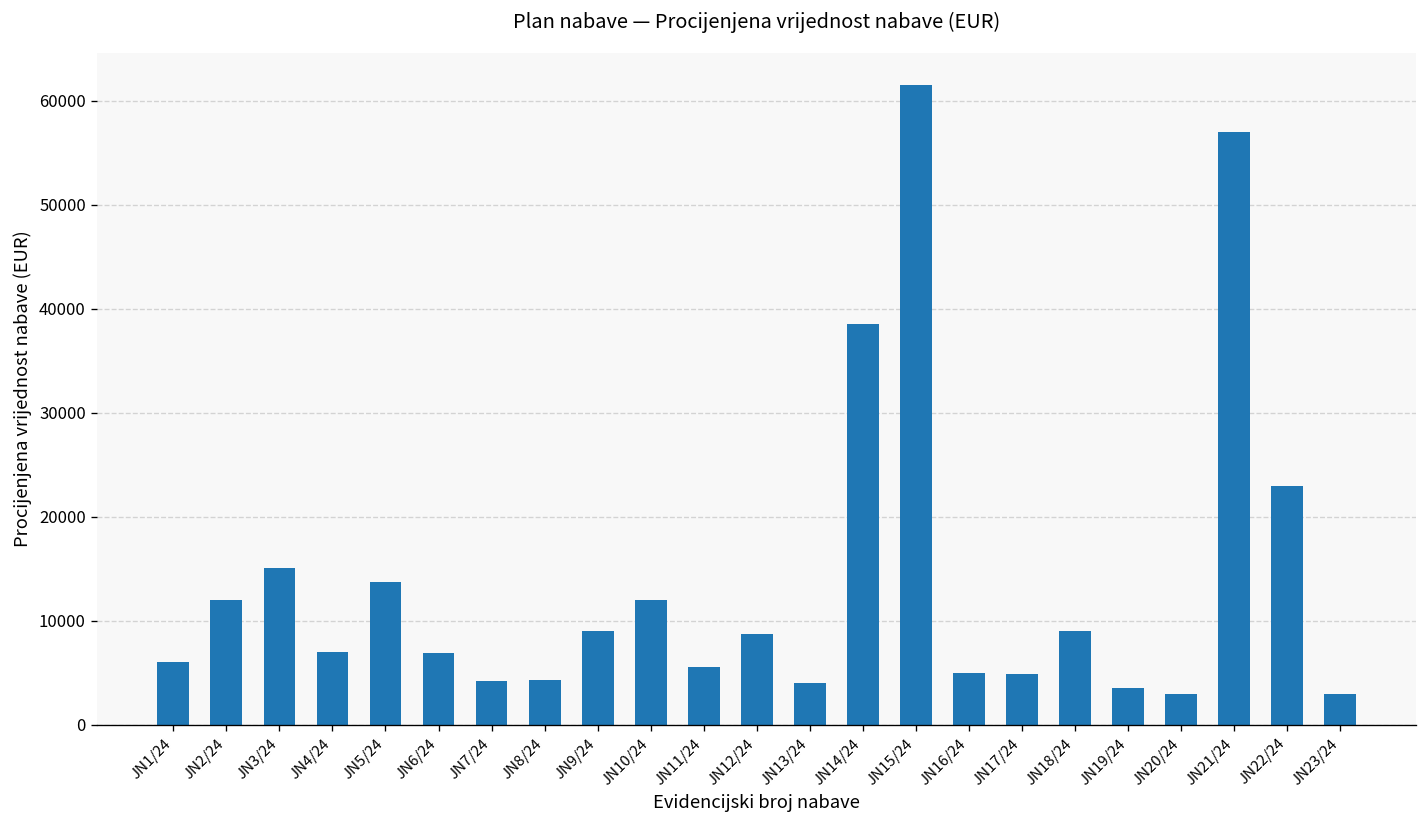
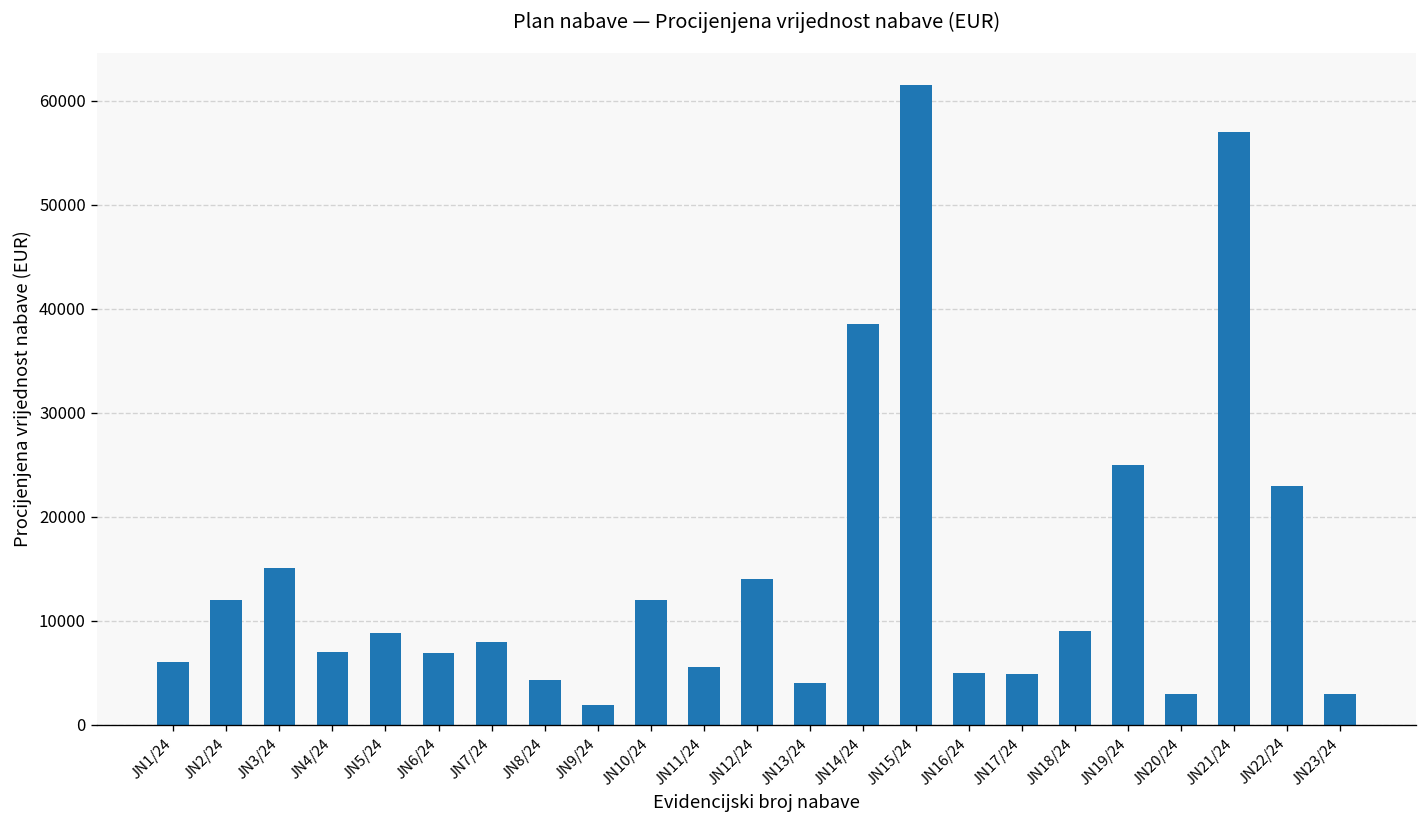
JN5/24: 14000 -> 9000
JN7/24: 4000 -> 8000
JN9/24: 9000 -> 2000
JN12/24: 9000 -> 14000
JN19/24: 4000 -> 25000
